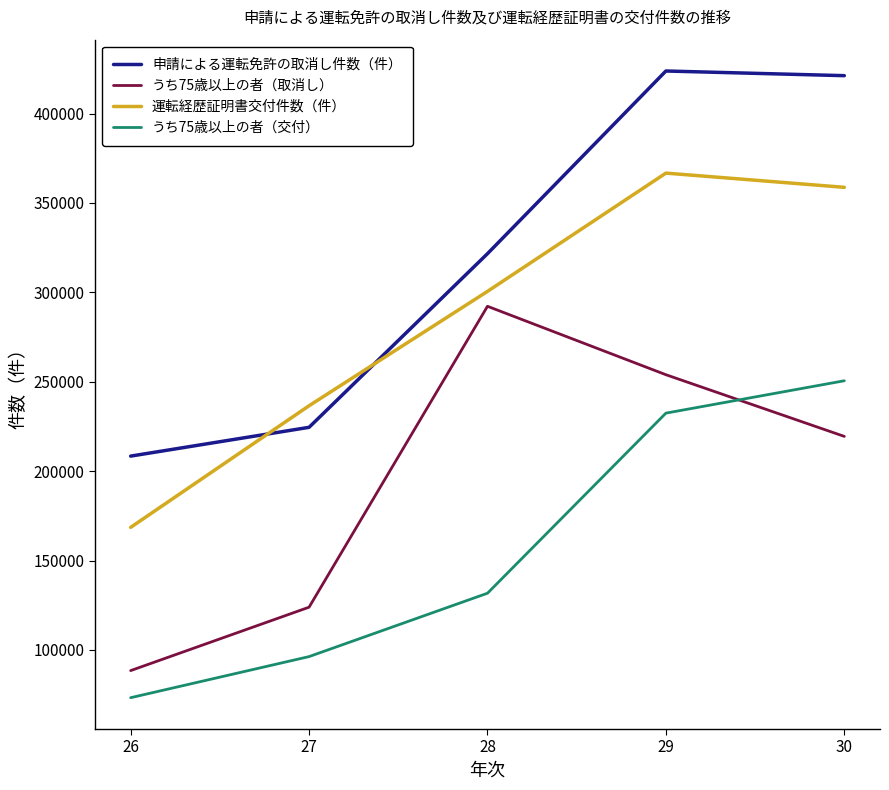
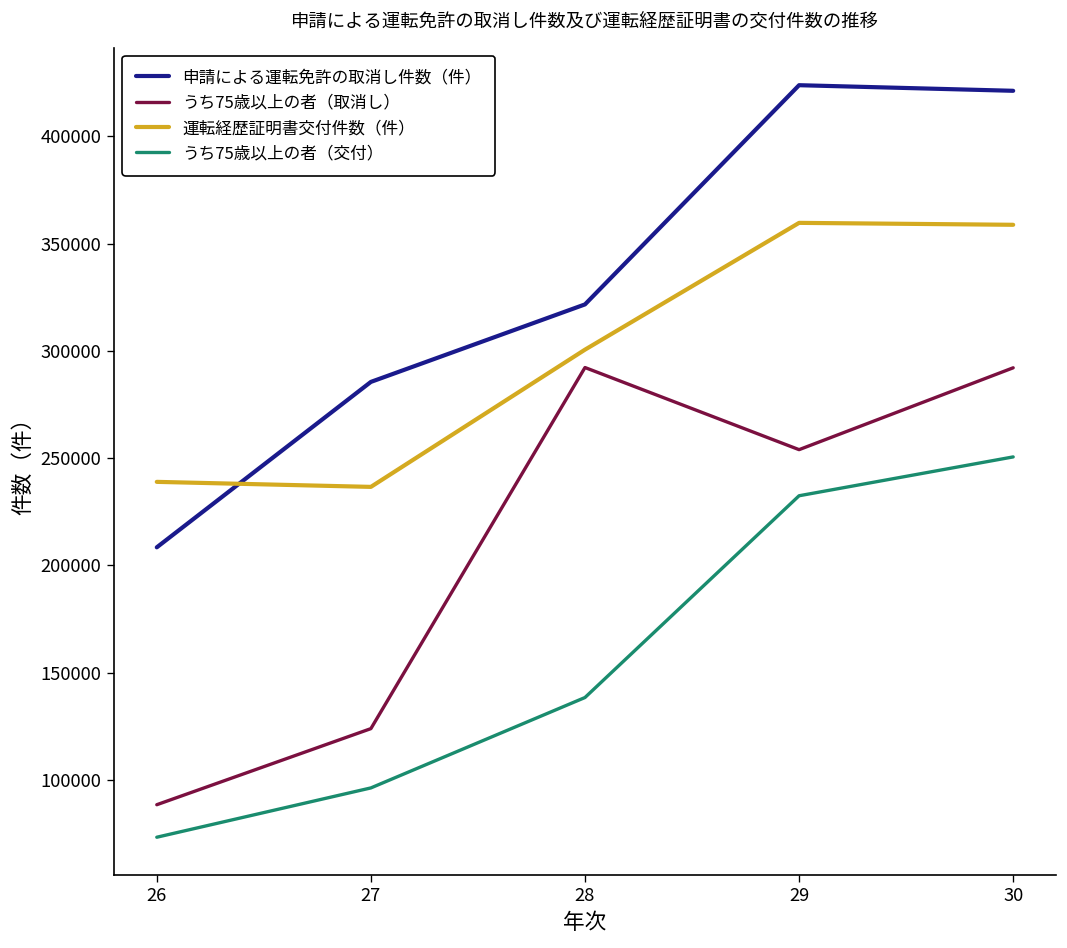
運転経歴証明書交付件数（件）, 26: 169000 -> 239000
申請による運転免許の取消し件数（件）, 27: 225000 -> 286000
うち75歳以上の者（交付）, 28: 132000 -> 138000
運転経歴証明書交付件数（件）, 29: 367000 -> 360000
うち75歳以上の者（取消し）, 30: 219000 -> 292000
